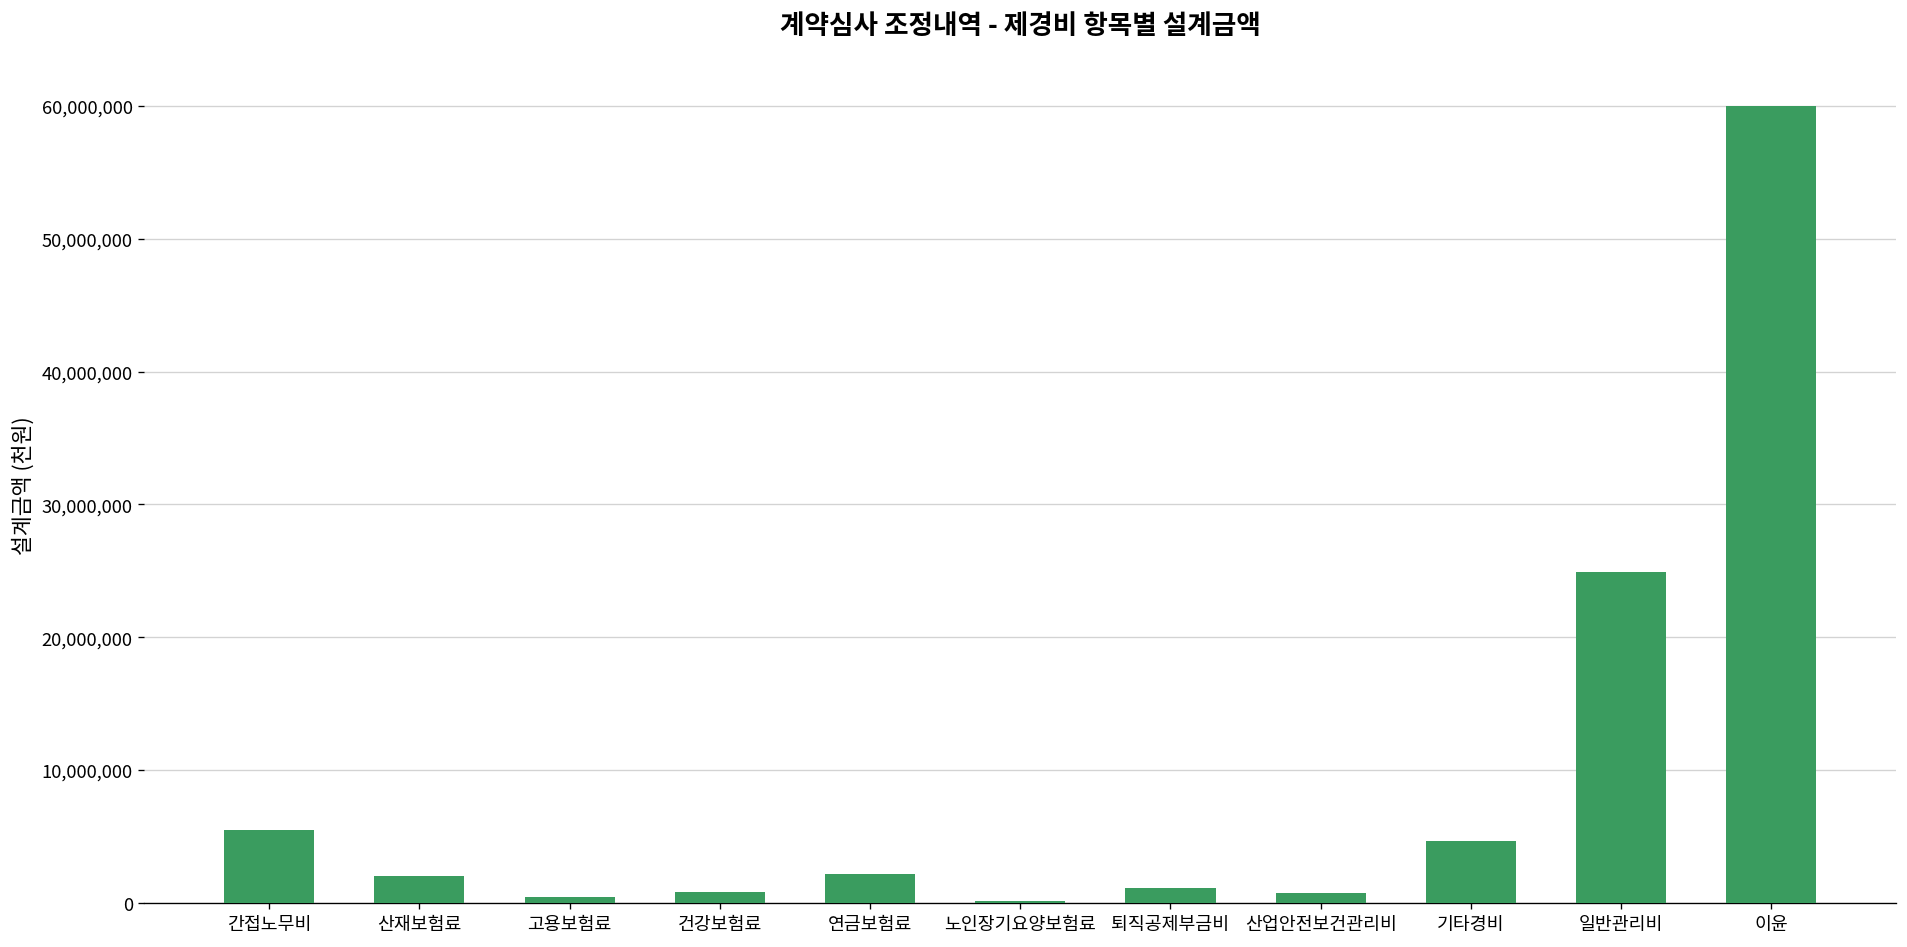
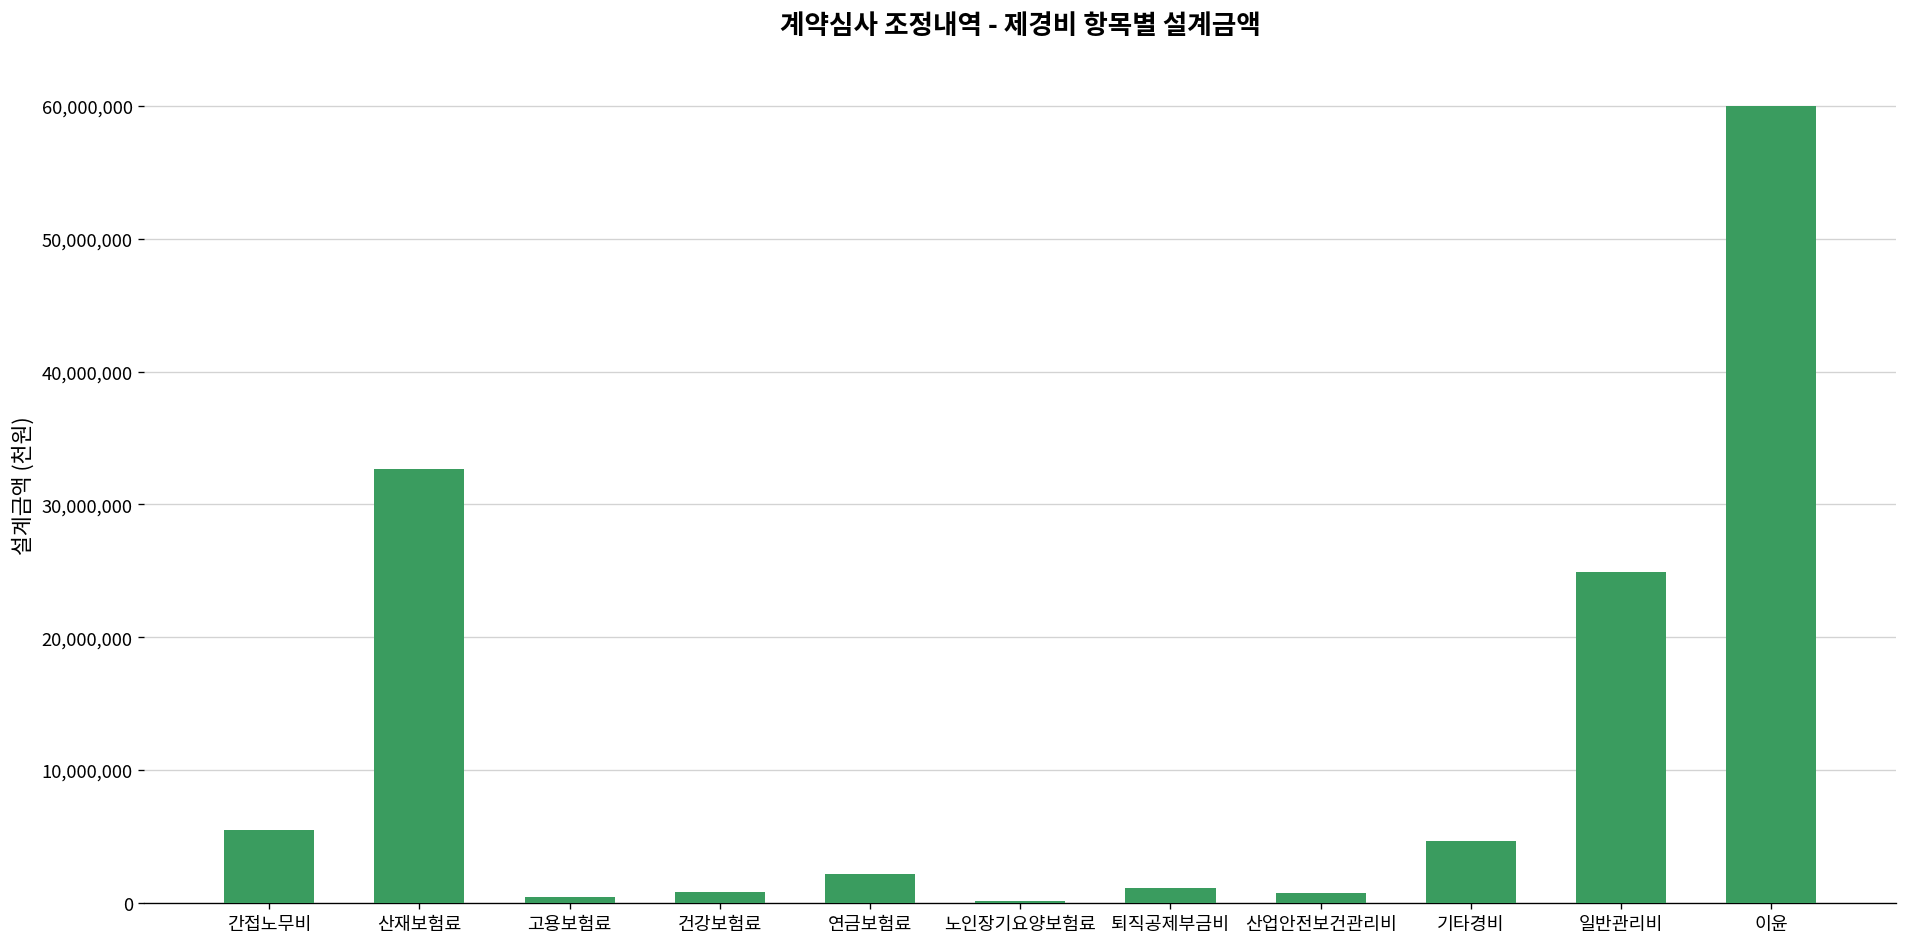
산재보험료: 2,000,000 -> 32,700,000
